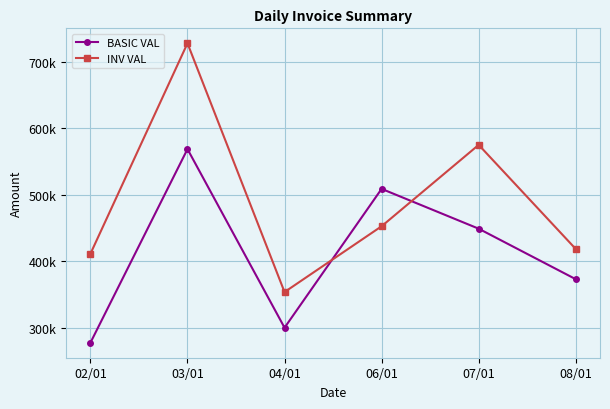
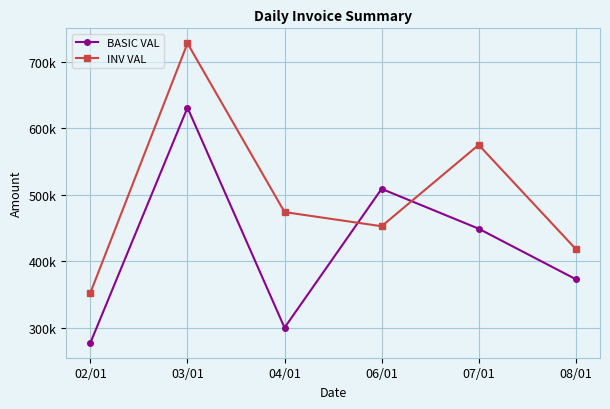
INV VAL, 02/01: 410000 -> 350000
BASIC VAL, 03/01: 570000 -> 630000
INV VAL, 04/01: 350000 -> 470000
